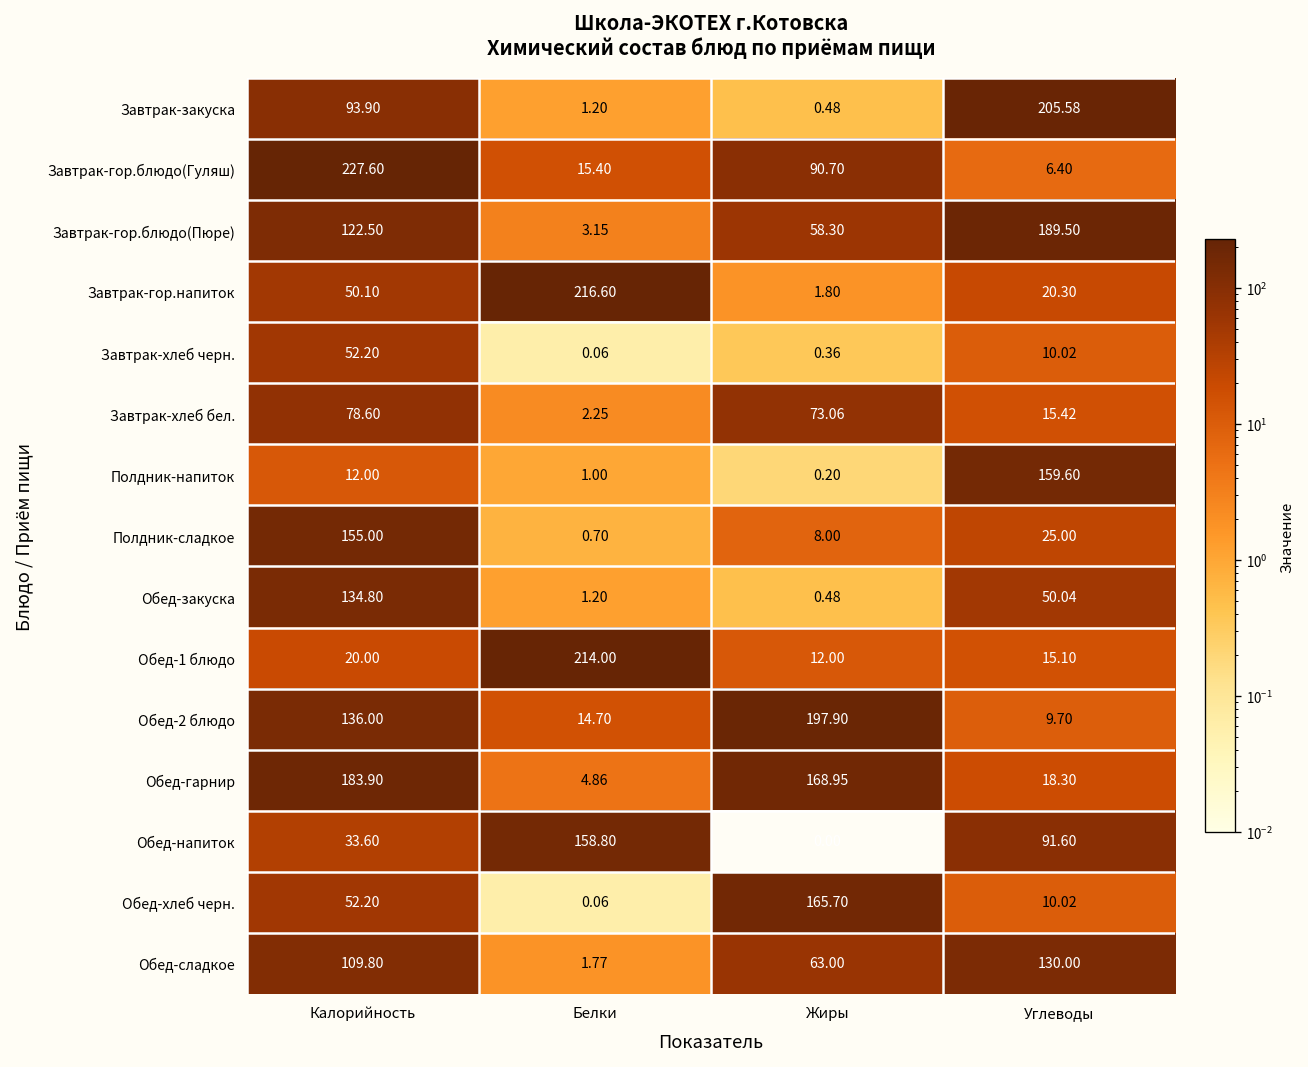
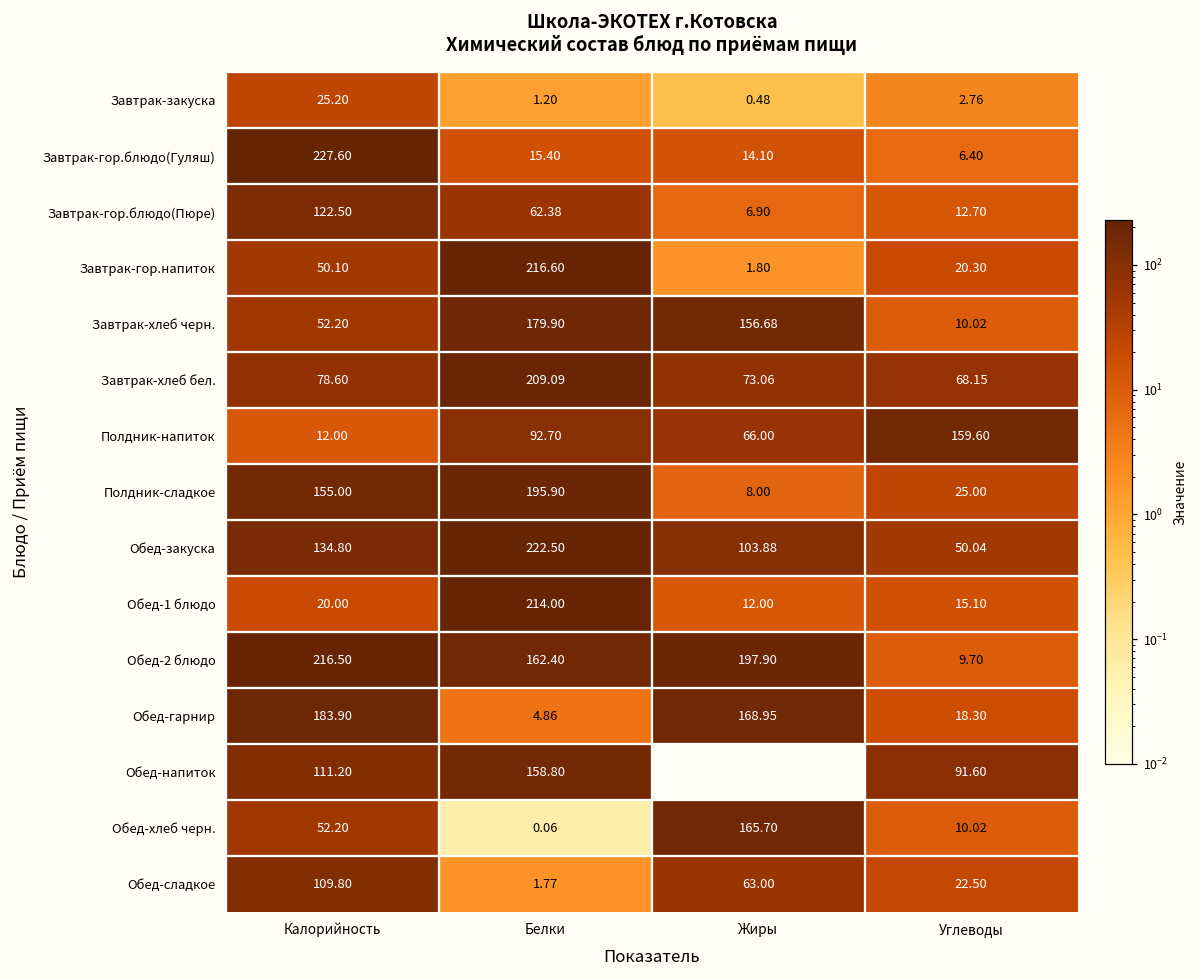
Завтрак-закуска, Калорийность: 93.90 -> 25.20
Завтрак-закуска, Углеводы: 205.58 -> 2.76
Завтрак-гор.блюдо(Гуляш), Жиры: 90.70 -> 14.10
Завтрак-гор.блюдо(Пюре), Белки: 3.15 -> 62.38
Завтрак-гор.блюдо(Пюре), Жиры: 58.30 -> 6.90
Завтрак-гор.блюдо(Пюре), Углеводы: 189.50 -> 12.70
Завтрак-хлеб черн., Белки: 0.06 -> 179.90
Завтрак-хлеб черн., Жиры: 0.36 -> 156.68
Завтрак-хлеб бел., Белки: 2.25 -> 209.09
Завтрак-хлеб бел., Углеводы: 15.42 -> 68.15
Полдник-напиток, Белки: 1.00 -> 92.70
Полдник-напиток, Жиры: 0.20 -> 66.00
Полдник-сладкое, Белки: 0.70 -> 195.90
Обед-закуска, Белки: 1.20 -> 222.50
Обед-закуска, Жиры: 0.48 -> 103.88
Обед-2 блюдо, Калорийность: 136.00 -> 216.50
Обед-2 блюдо, Белки: 14.70 -> 162.40
Обед-напиток, Калорийность: 33.60 -> 111.20
Обед-сладкое, Углеводы: 130.00 -> 22.50
